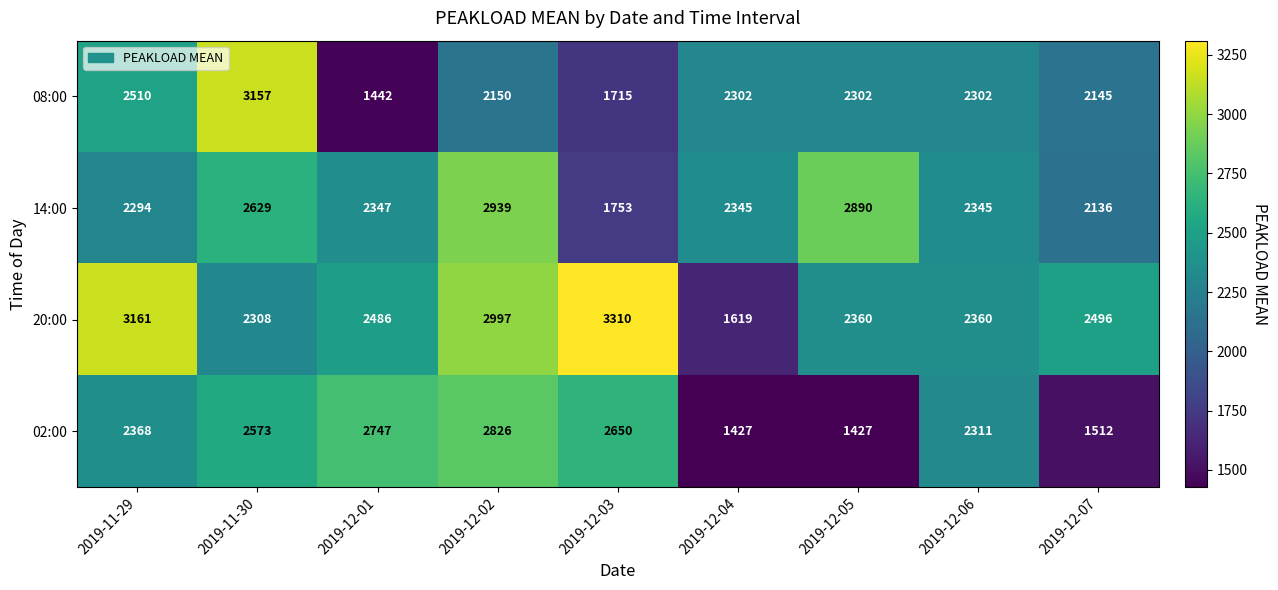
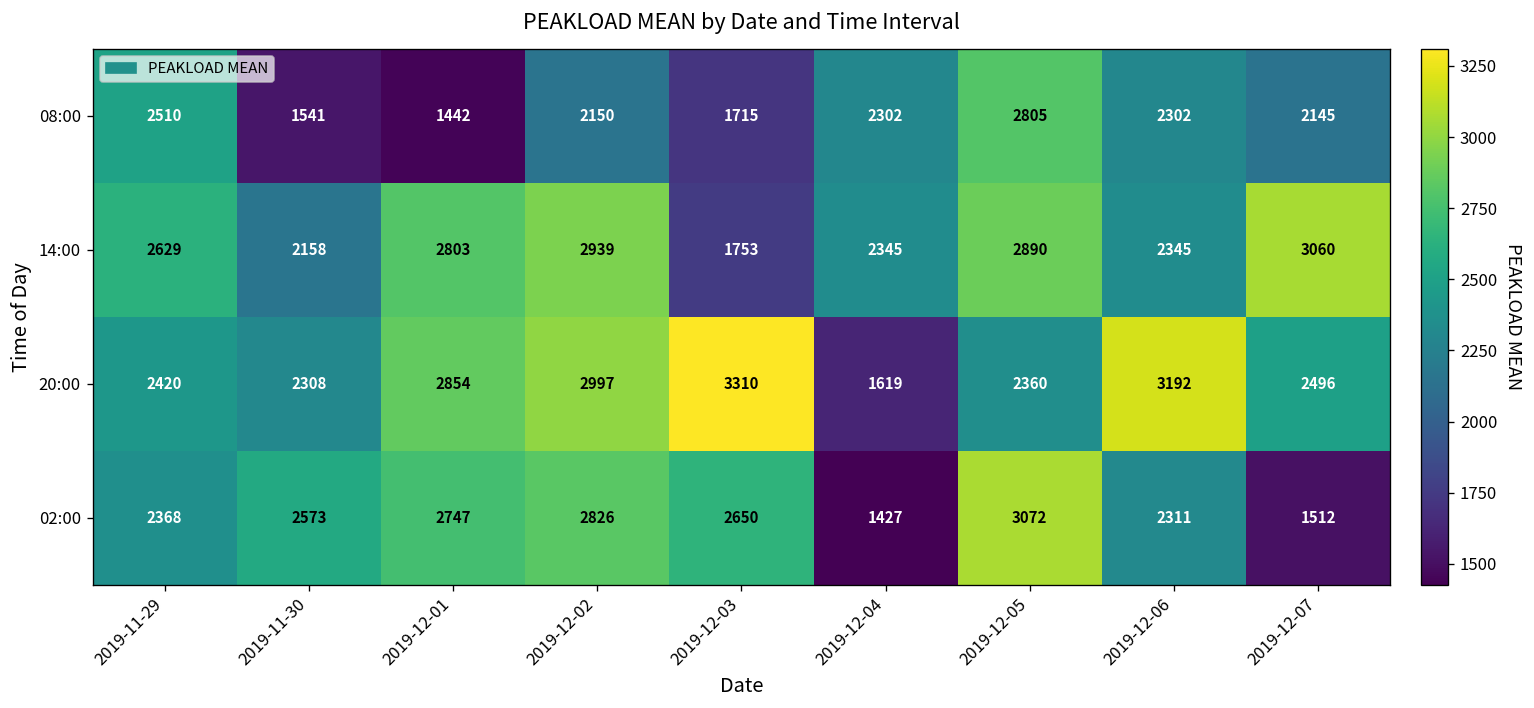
08:00, 2019-11-30: 3157 -> 1541
08:00, 2019-12-05: 2302 -> 2805
14:00, 2019-11-29: 2294 -> 2629
14:00, 2019-11-30: 2629 -> 2158
14:00, 2019-12-01: 2347 -> 2803
14:00, 2019-12-07: 2136 -> 3060
20:00, 2019-11-29: 3161 -> 2420
20:00, 2019-12-01: 2486 -> 2854
20:00, 2019-12-06: 2360 -> 3192
02:00, 2019-12-05: 1427 -> 3072
